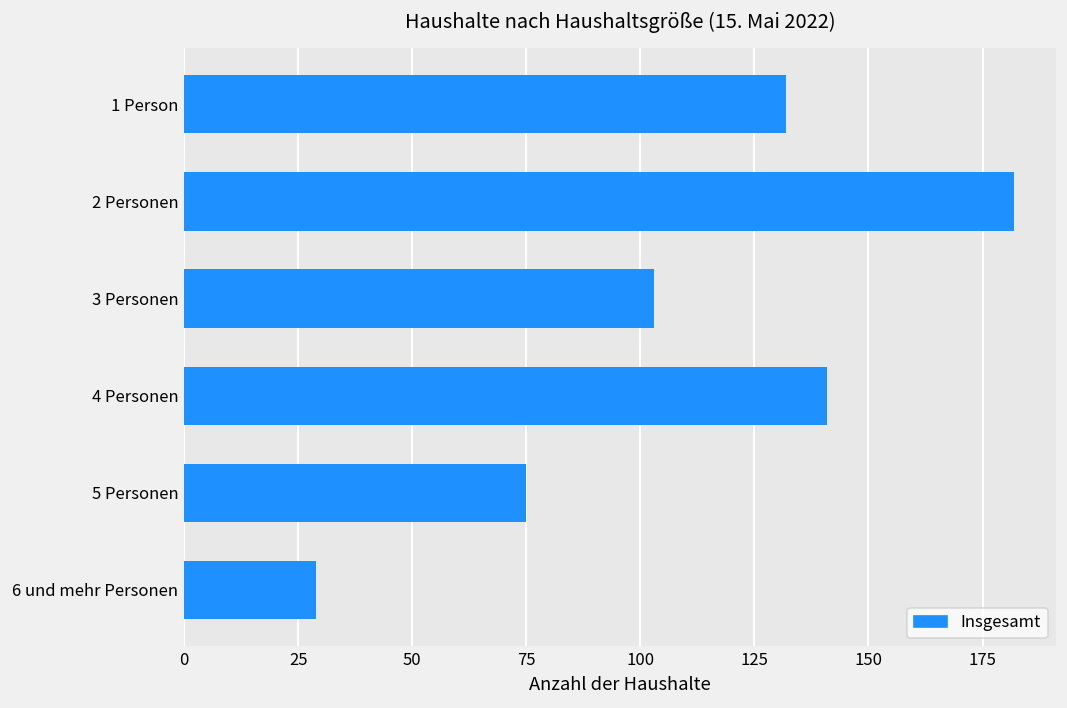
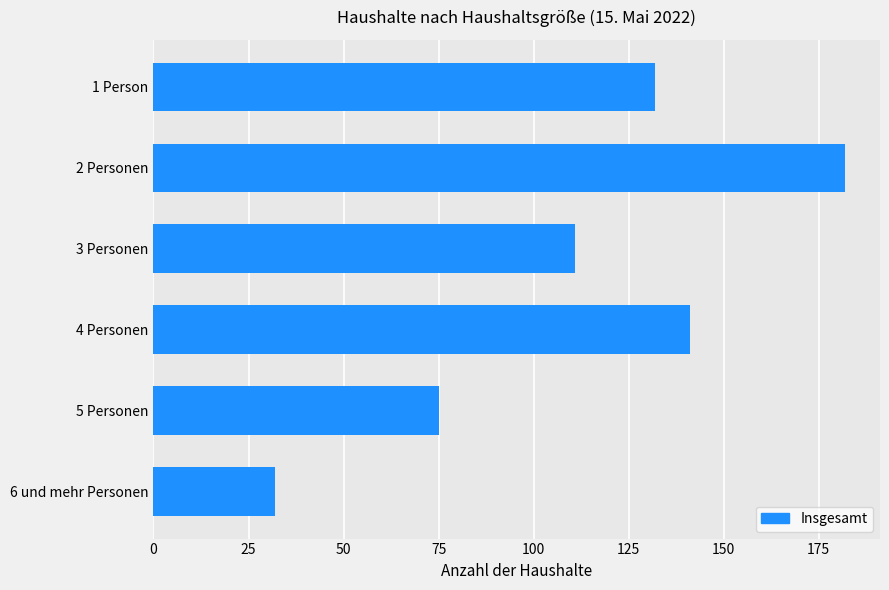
3 Personen: 103 -> 111
6 und mehr Personen: 29 -> 32
